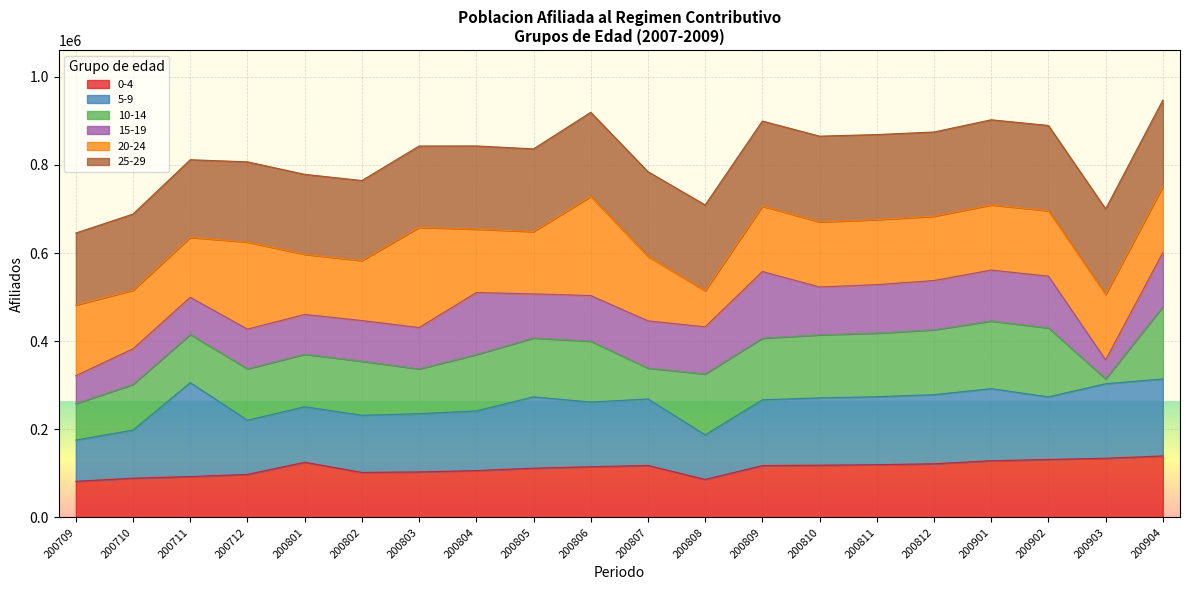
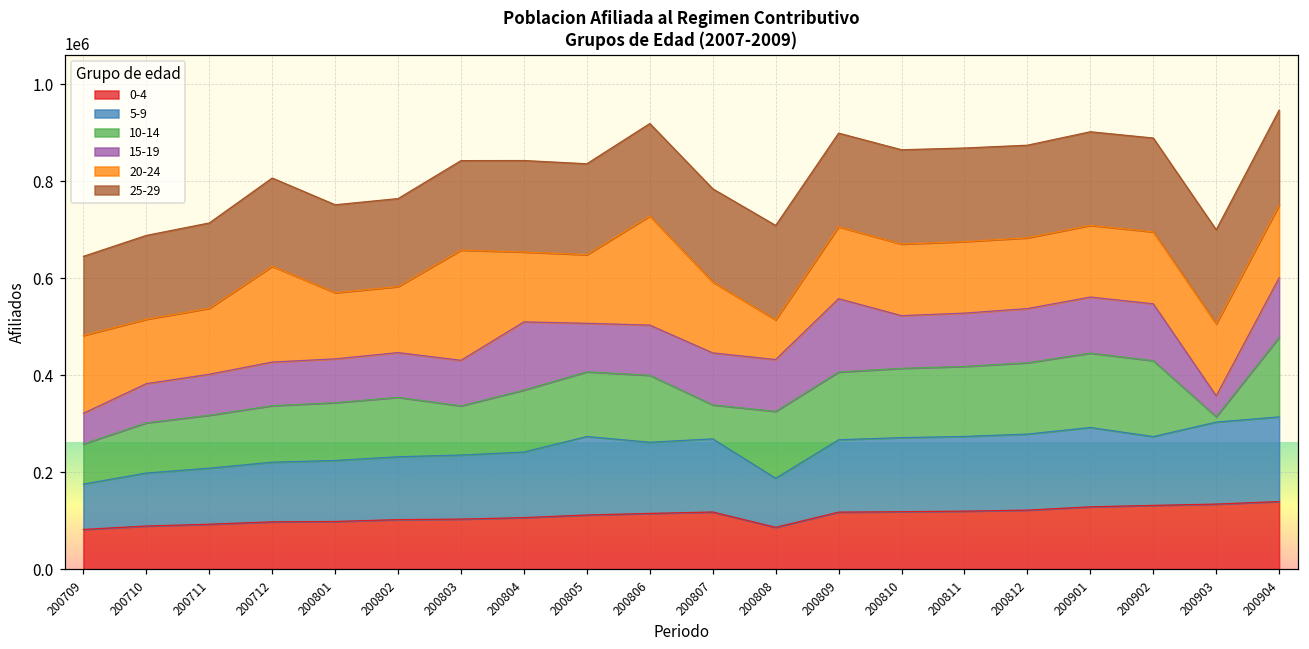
5-9, 200711: 210000 -> 120000
0-4, 200801: 130000 -> 100000
